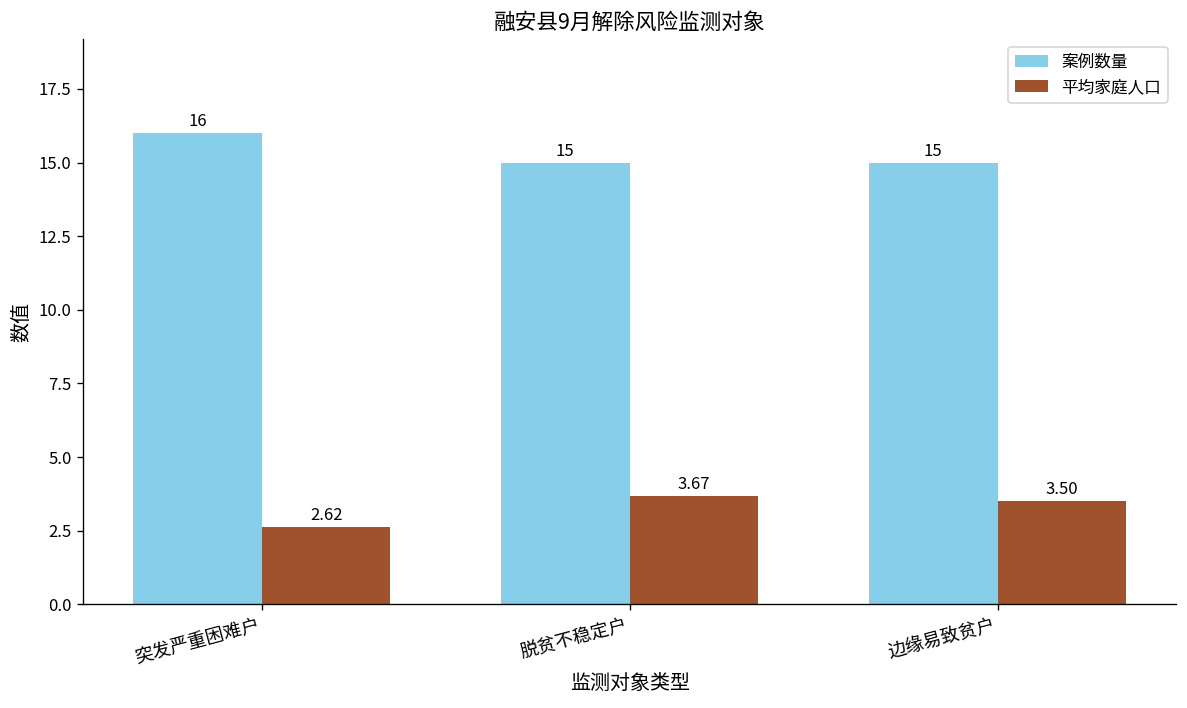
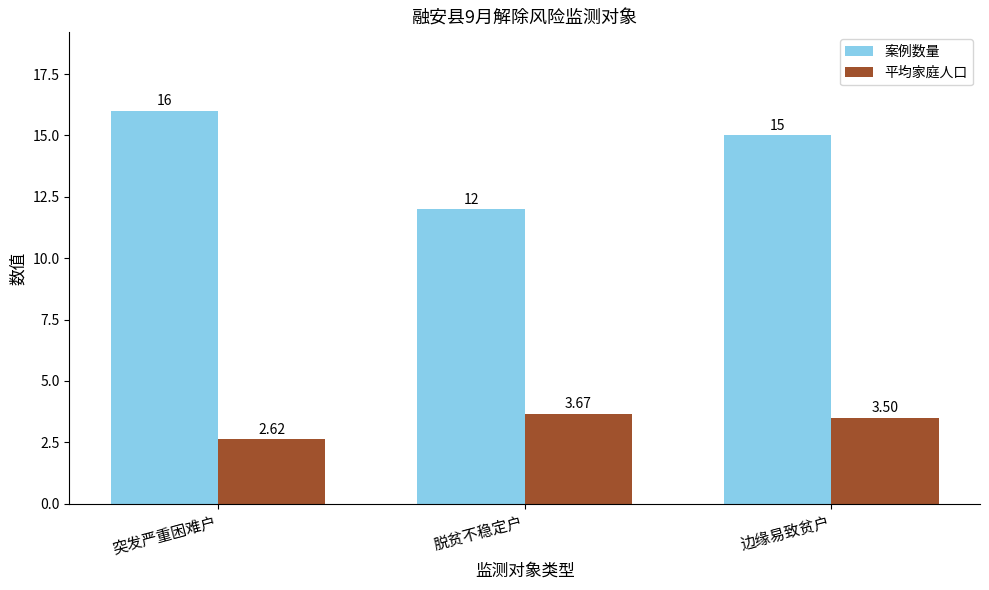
案例数量, 脱贫不稳定户: 15 -> 12
